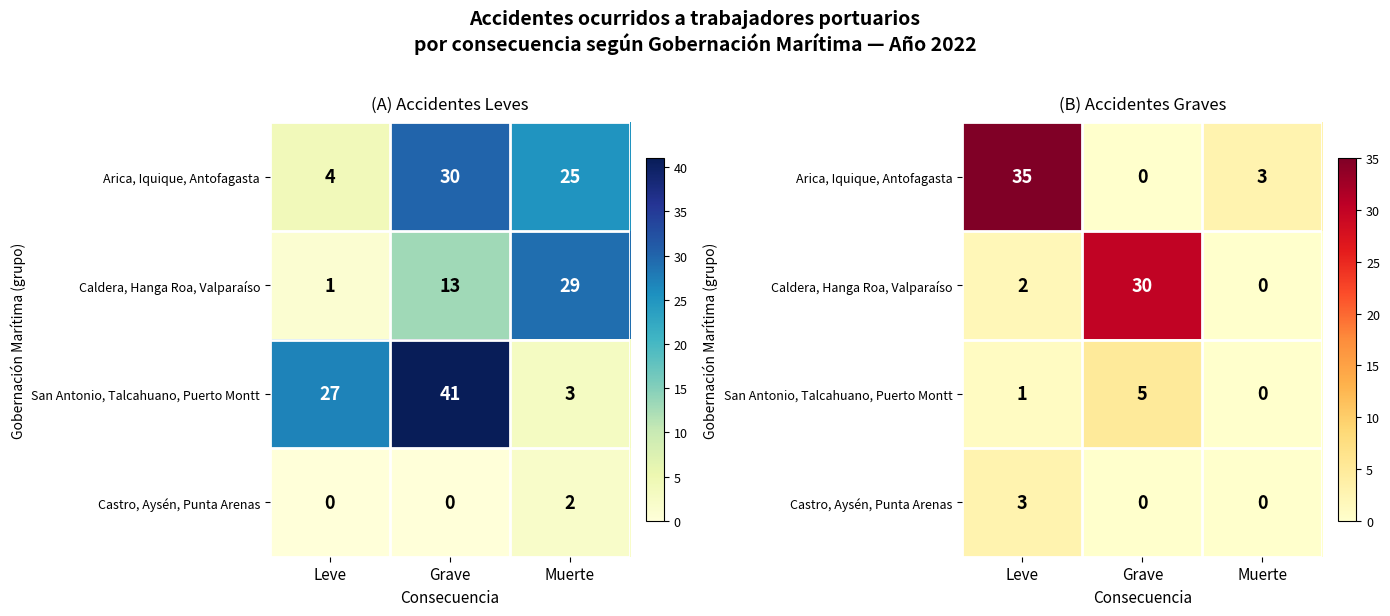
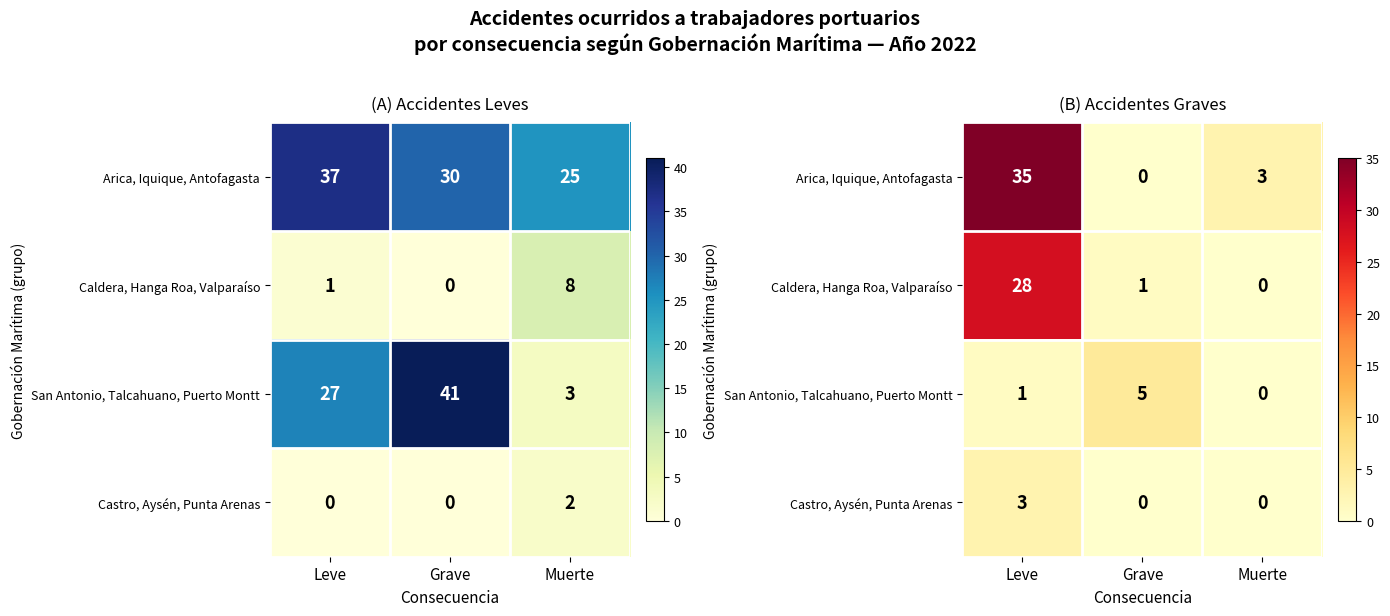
(A) Accidentes Leves, Arica, Iquique, Antofagasta, Leve: 4 -> 37
(A) Accidentes Leves, Caldera, Hanga Roa, Valparaíso, Grave: 13 -> 0
(A) Accidentes Leves, Caldera, Hanga Roa, Valparaíso, Muerte: 29 -> 8
(B) Accidentes Graves, Caldera, Hanga Roa, Valparaíso, Leve: 2 -> 28
(B) Accidentes Graves, Caldera, Hanga Roa, Valparaíso, Grave: 30 -> 1
